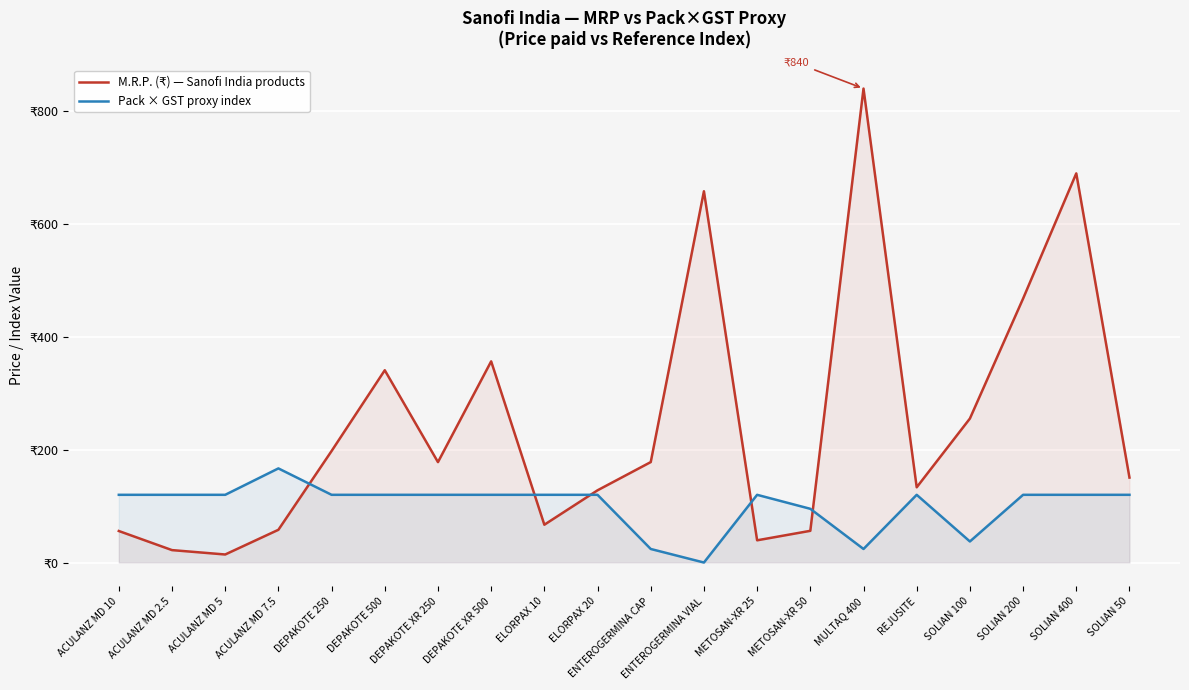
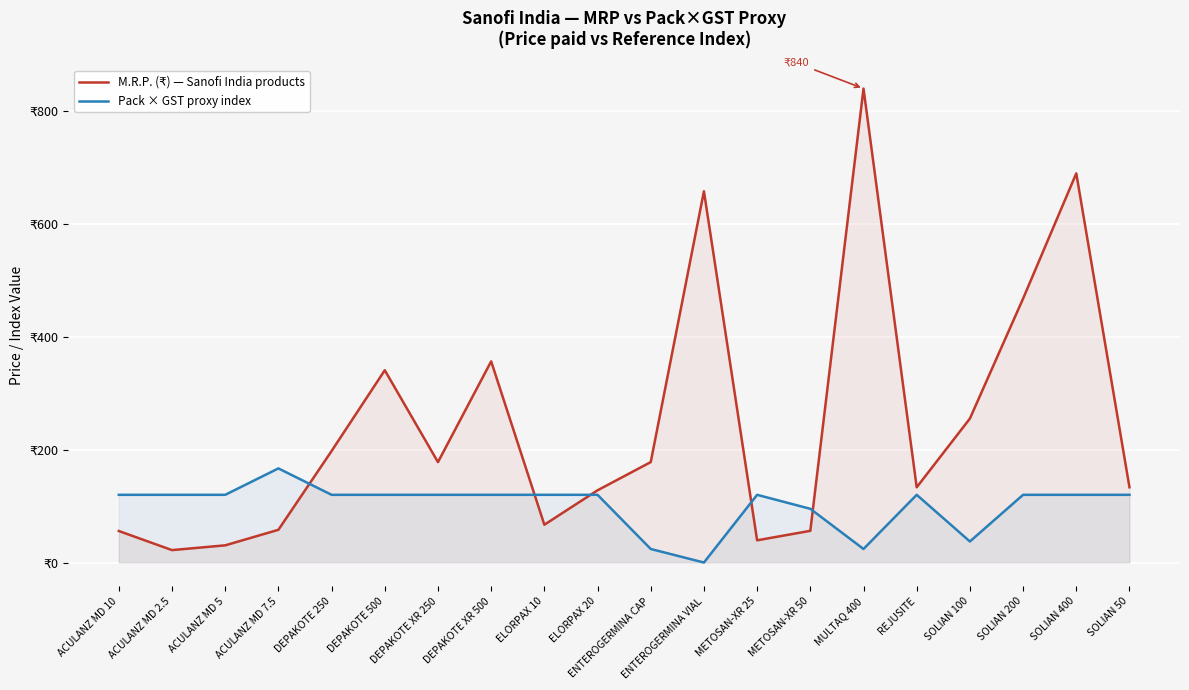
M.R.P. (₹) — Sanofi India products, ACULANZ MD 5: ₹10 -> ₹30
M.R.P. (₹) — Sanofi India products, SOLIAN 50: ₹150 -> ₹130
